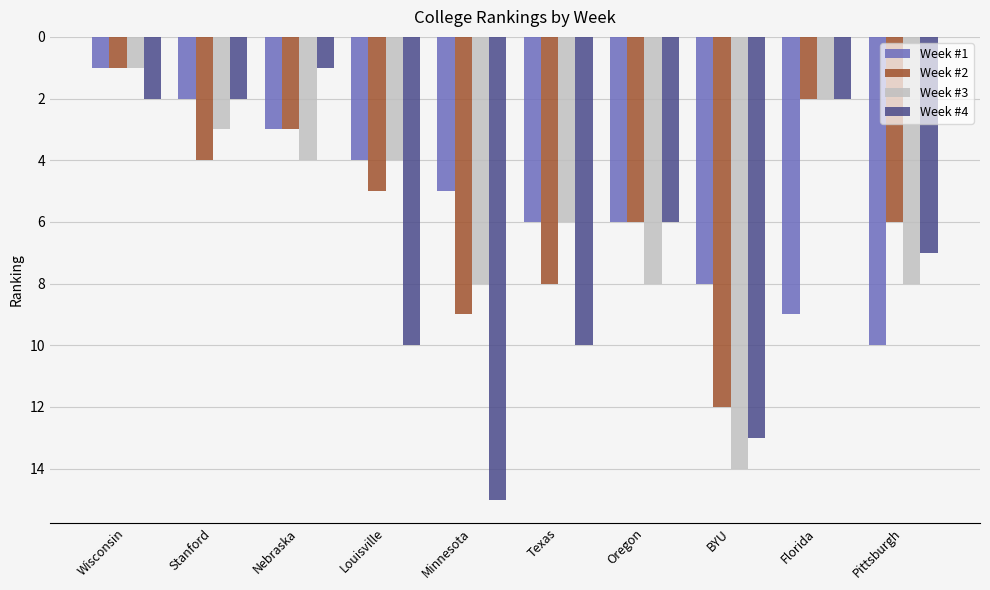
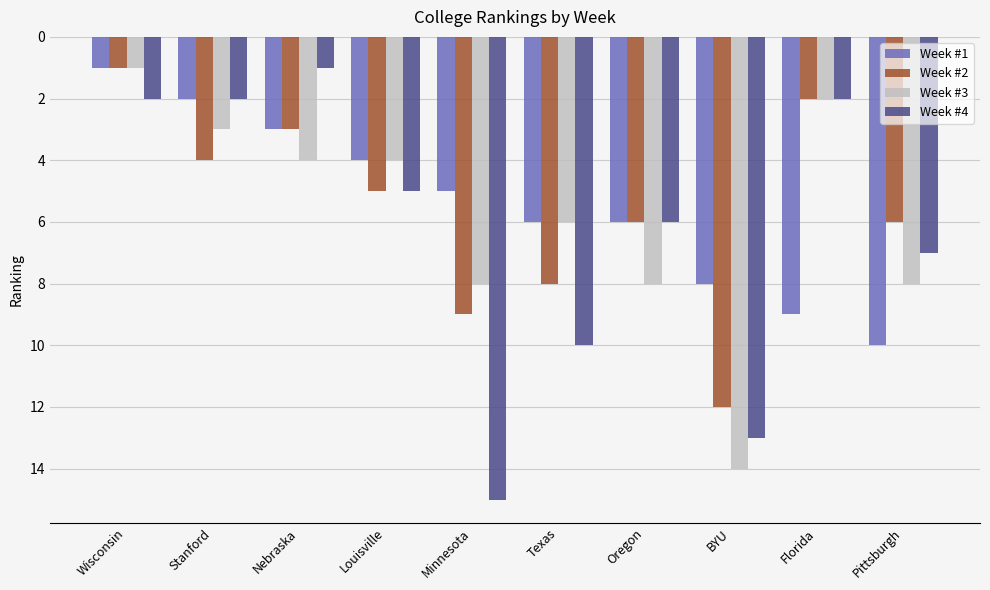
Week #4, Louisville: 10 -> 5
